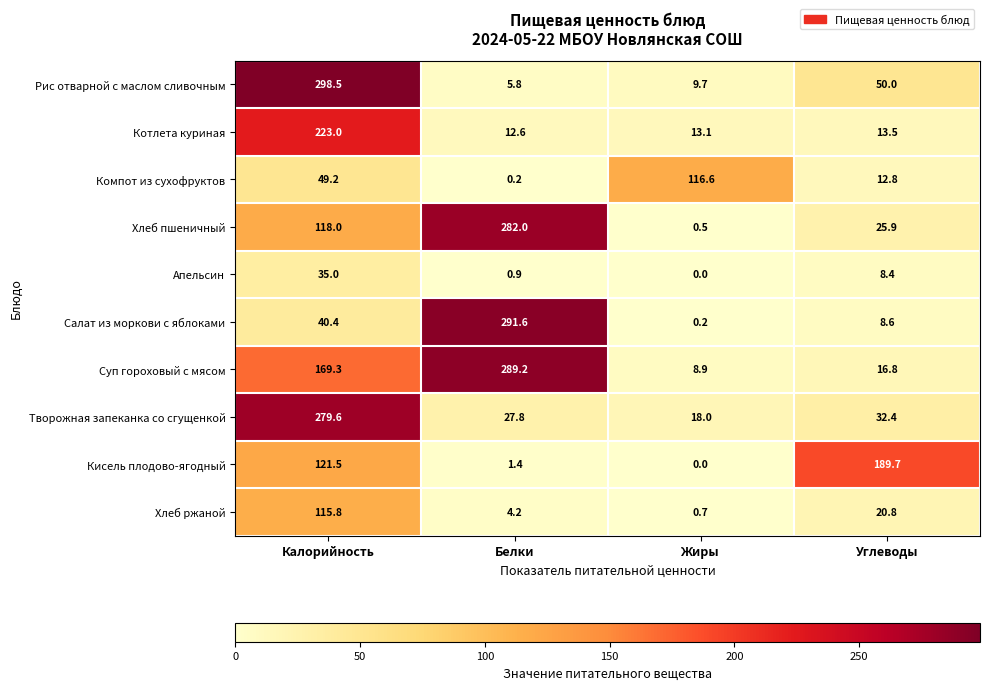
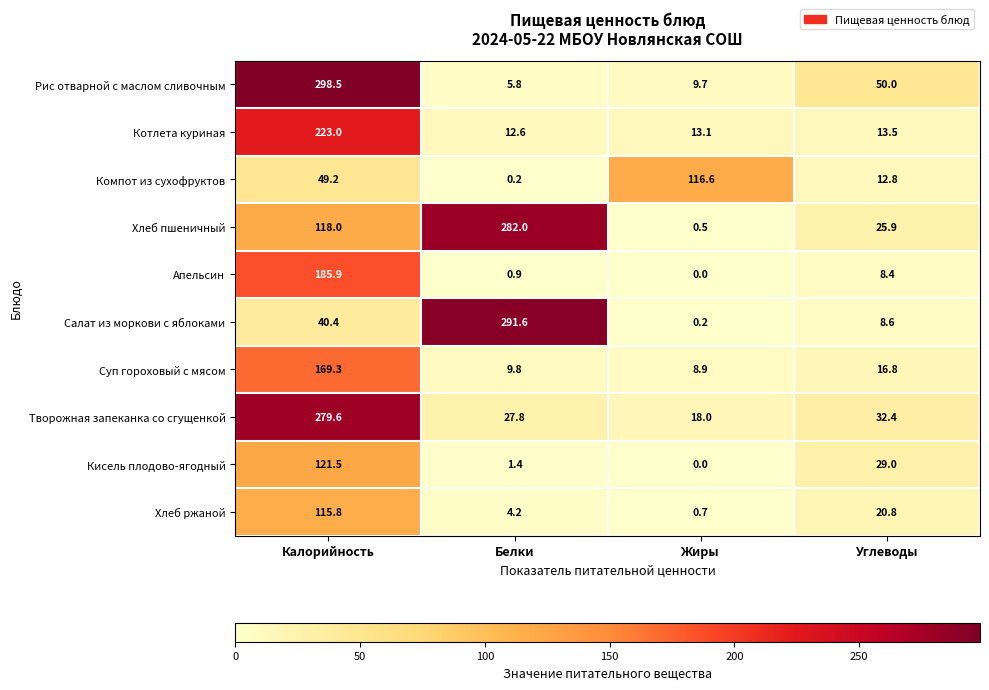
Апельсин, Калорийность: 35.0 -> 185.9
Суп гороховый с мясом, Белки: 289.2 -> 9.8
Кисель плодово-ягодный, Углеводы: 189.7 -> 29.0
